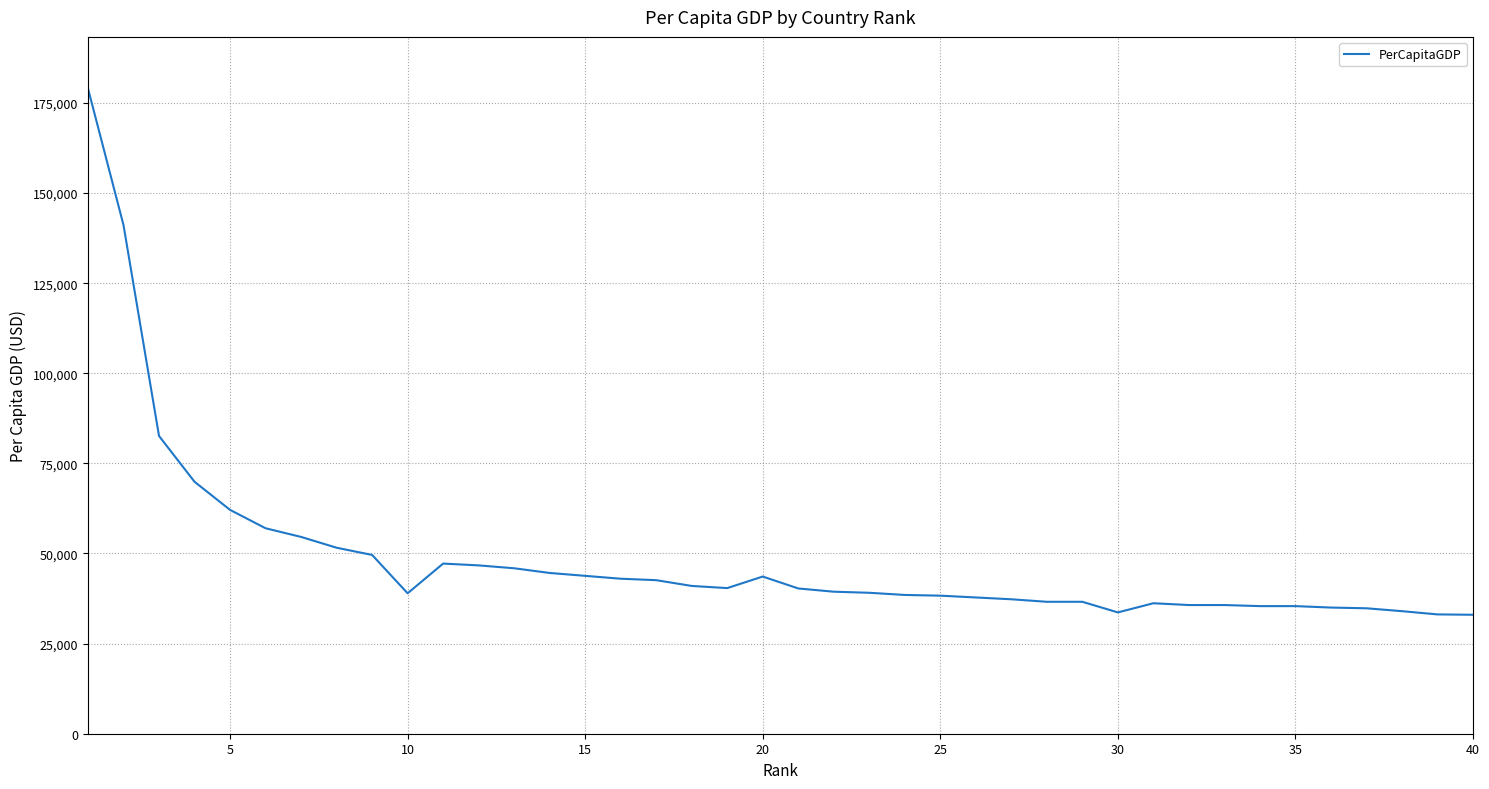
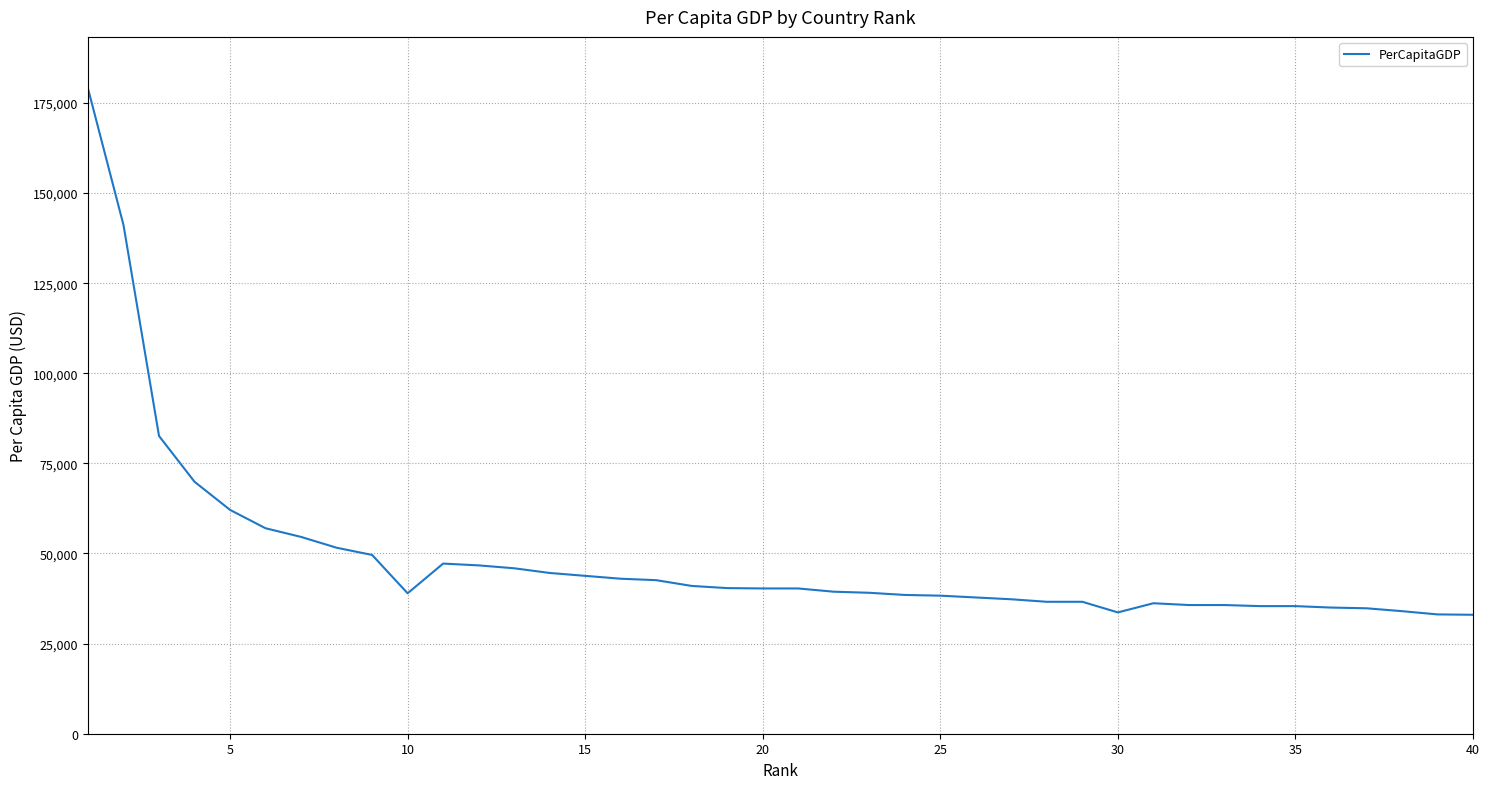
20: 44,000 -> 40,000
